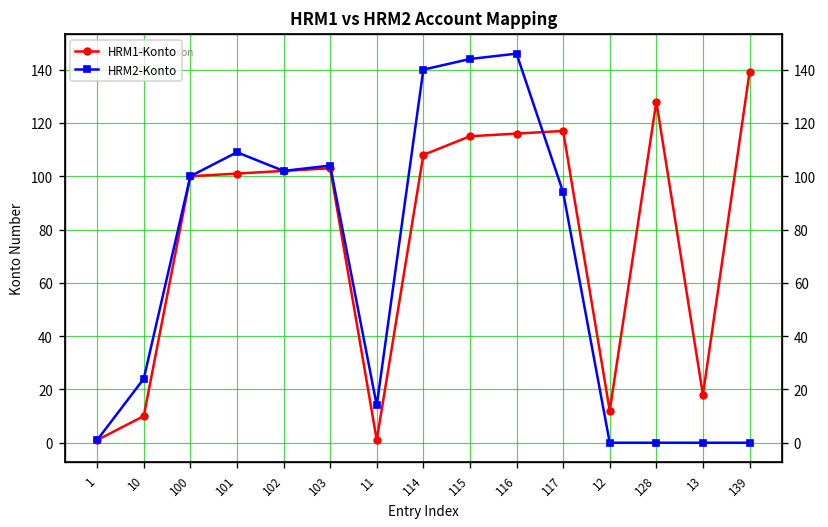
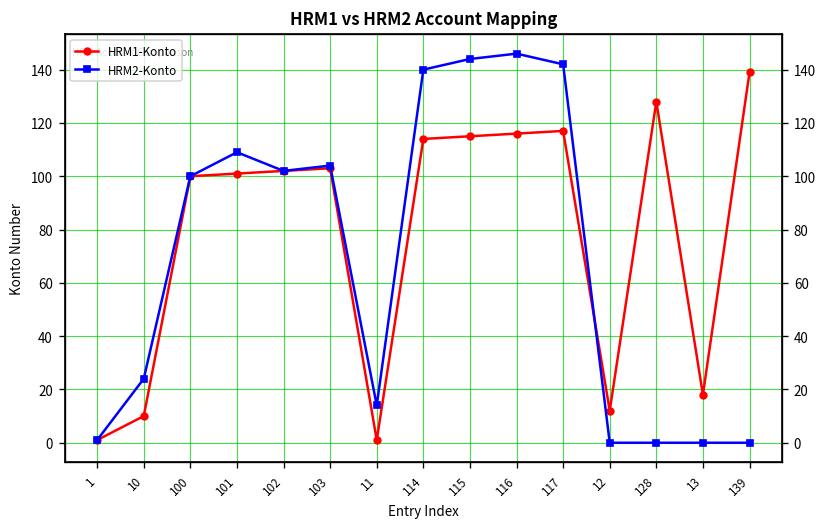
HRM1-Konto, 114: 108 -> 114
HRM2-Konto, 117: 94 -> 142
